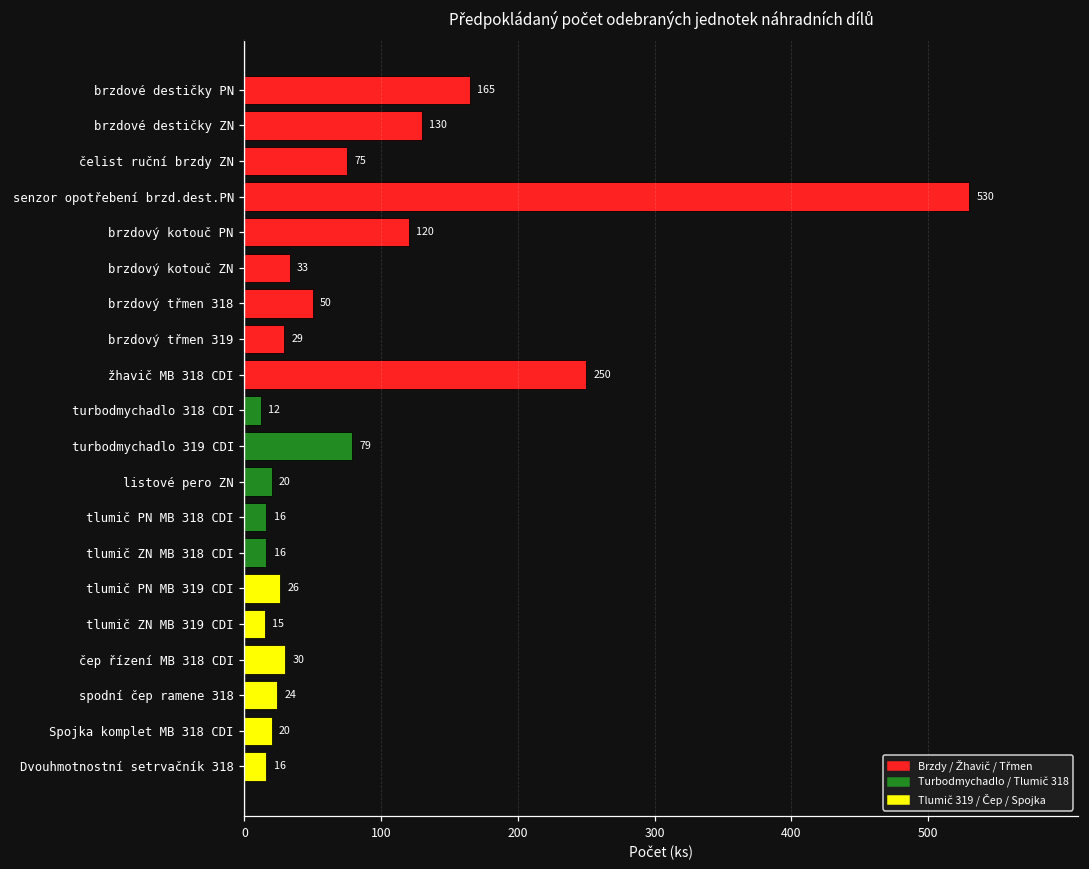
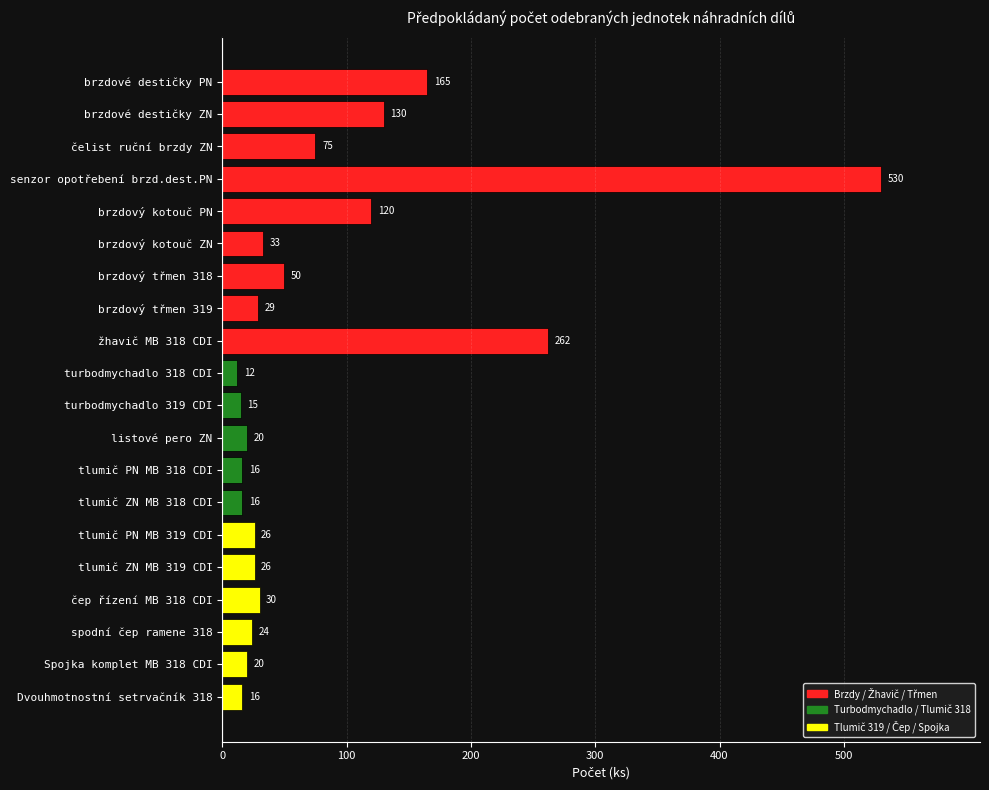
žhavič MB 318 CDI: 250 -> 262
turbodmychadlo 319 CDI: 79 -> 15
tlumič ZN MB 319 CDI: 15 -> 26
